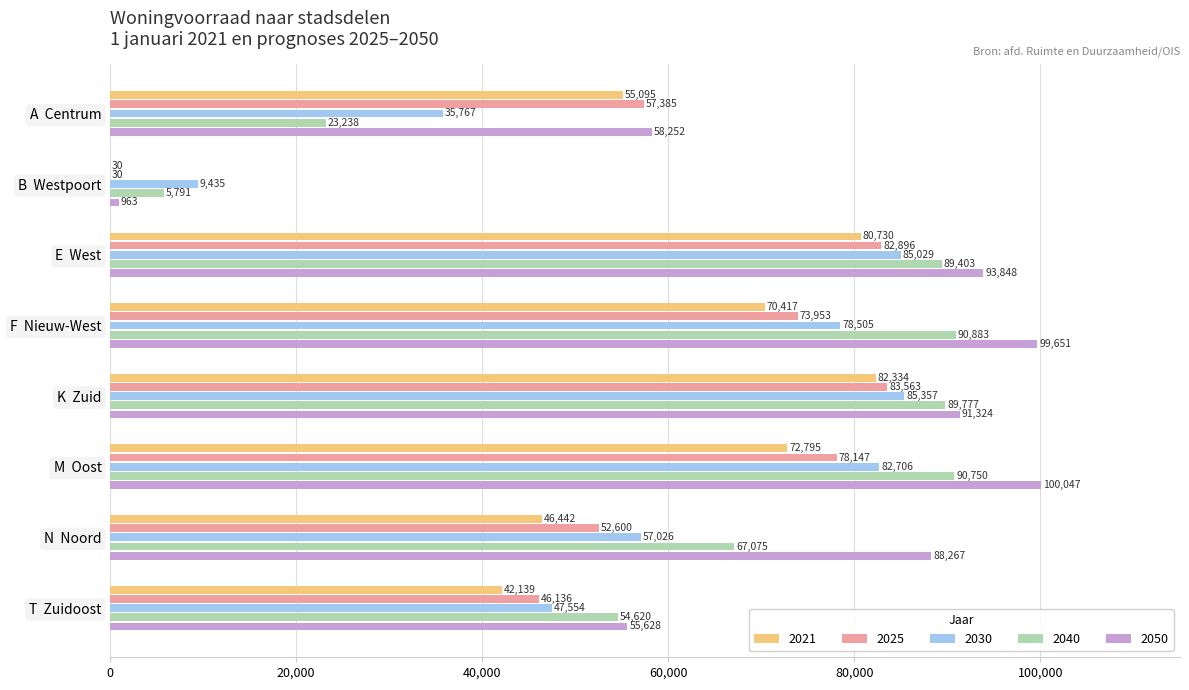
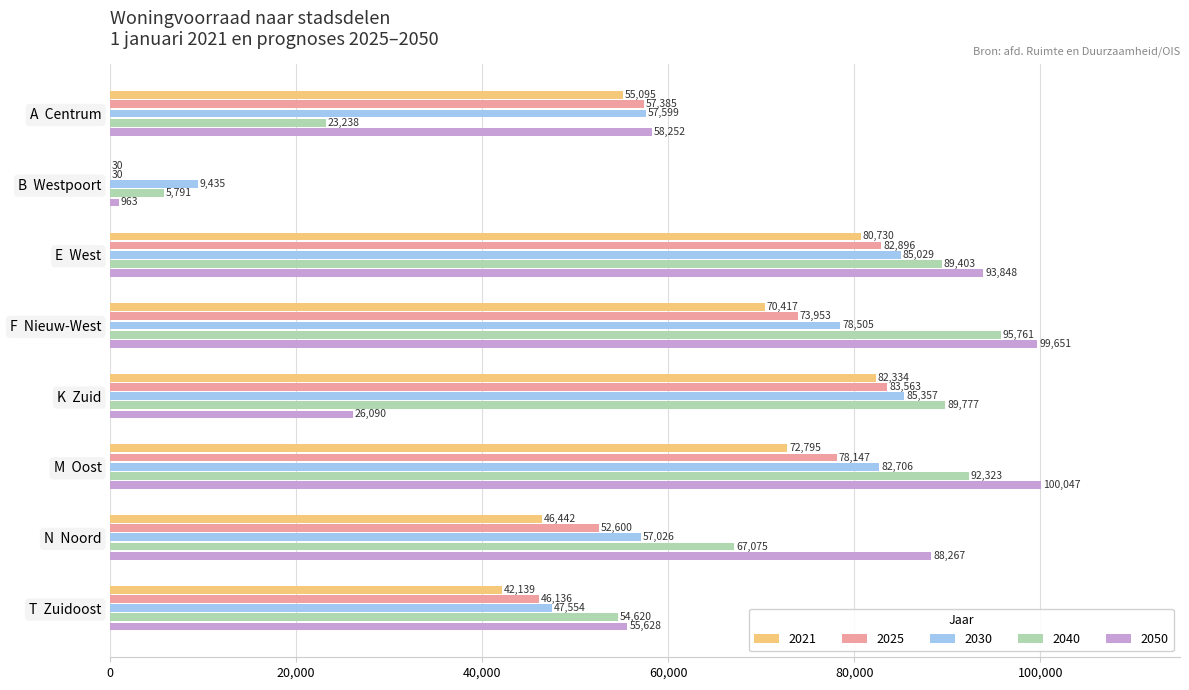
2030, A Centrum: 35,767 -> 57,599
2040, F Nieuw-West: 90,883 -> 95,761
2050, K Zuid: 91,324 -> 26,090
2040, M Oost: 90,750 -> 92,323
